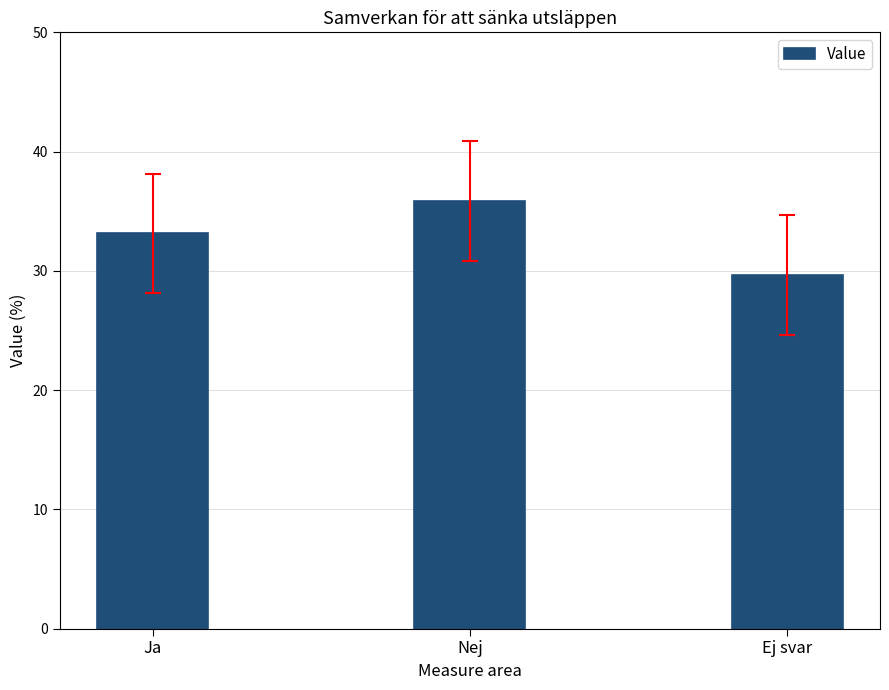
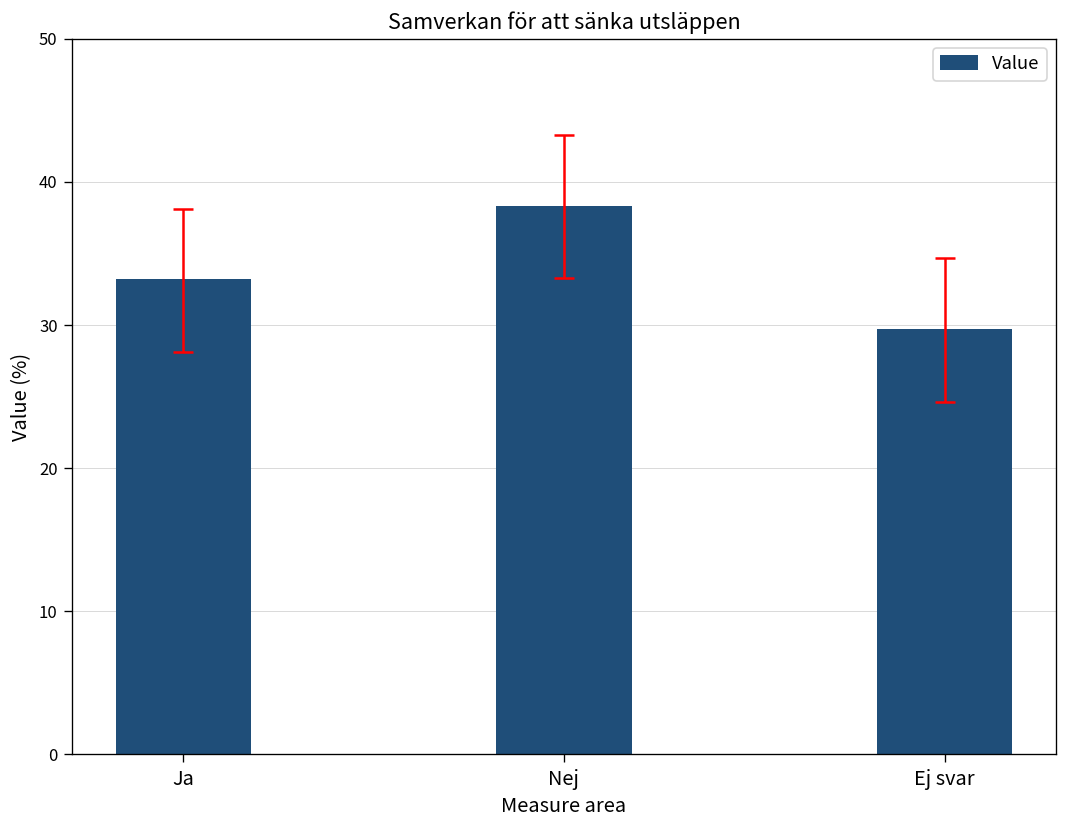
Value, Nej: 35.9 -> 38.3
